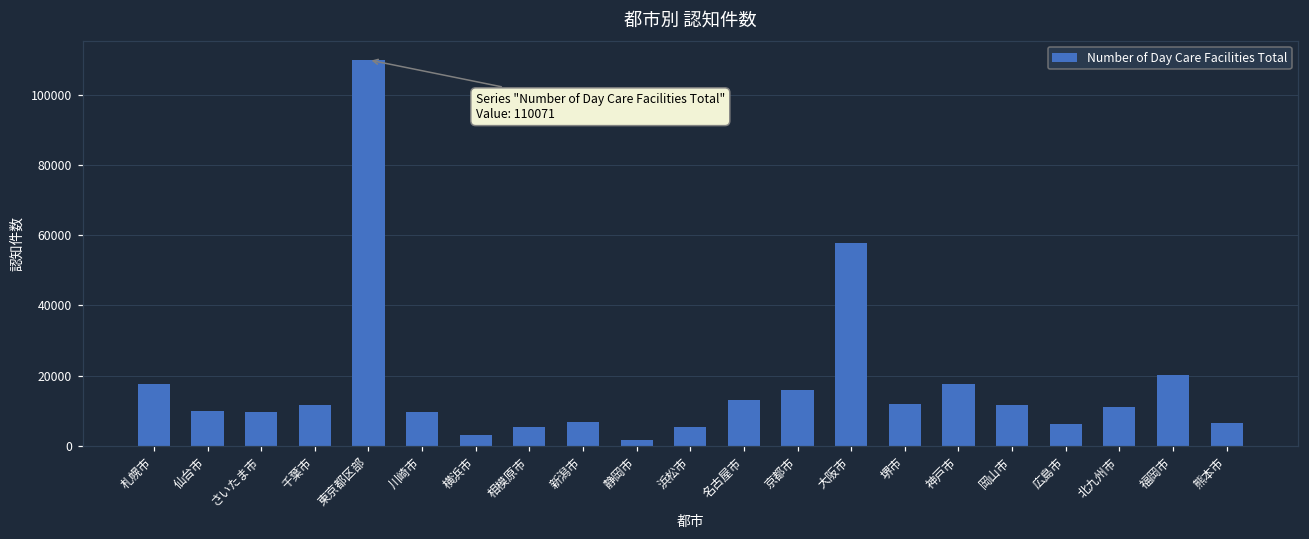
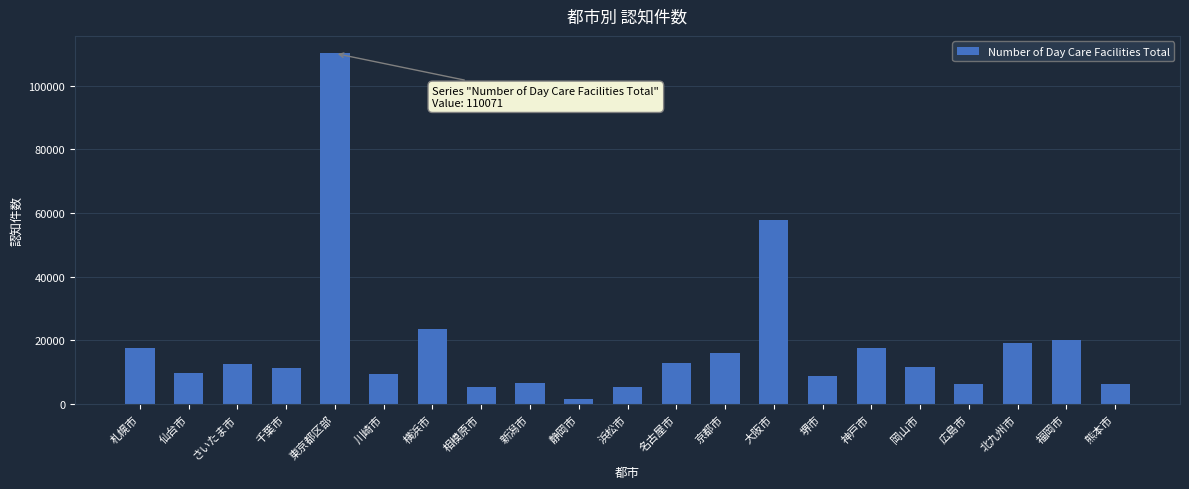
さいたま市: 10000 -> 12000
横浜市: 3000 -> 24000
堺市: 12000 -> 9000
北九州市: 11000 -> 19000
